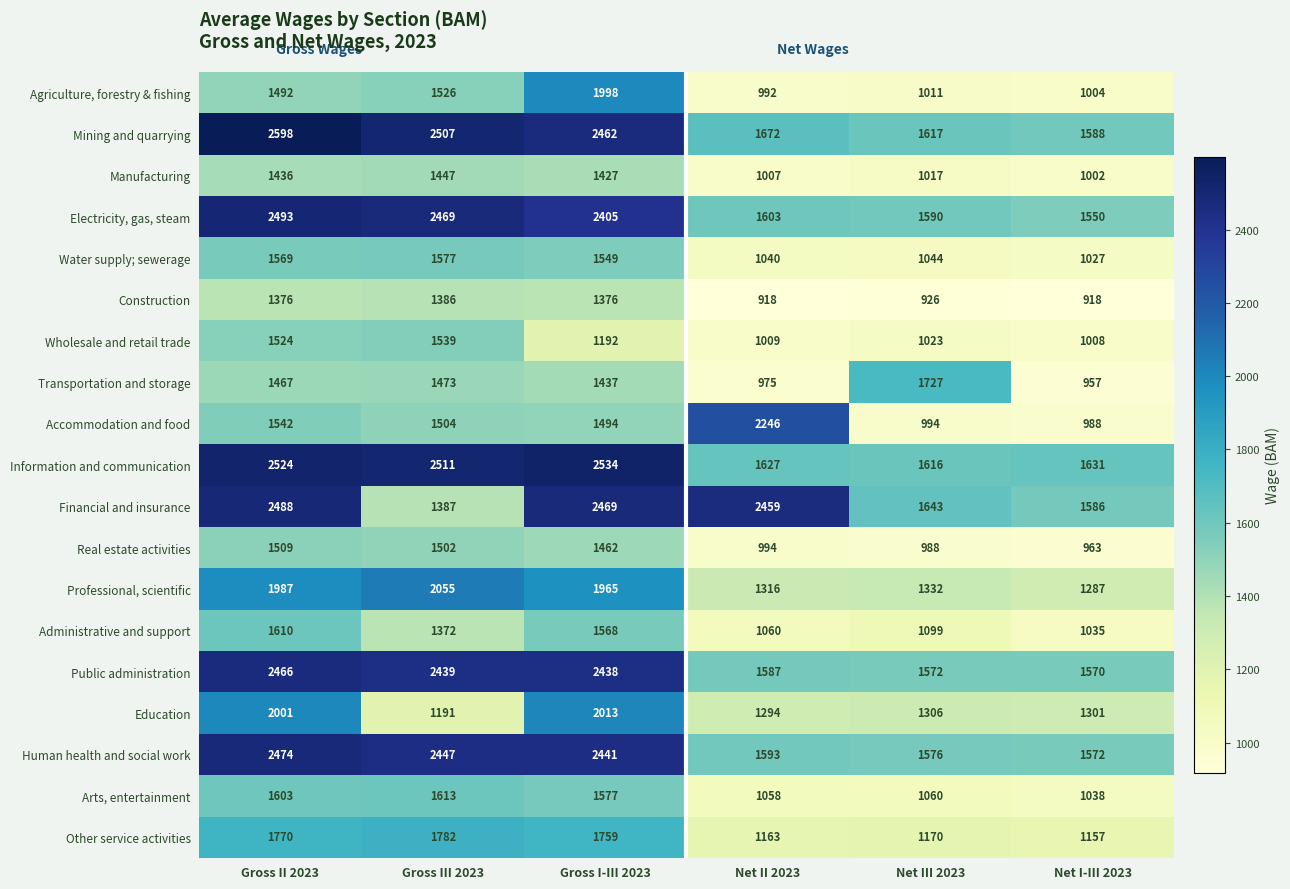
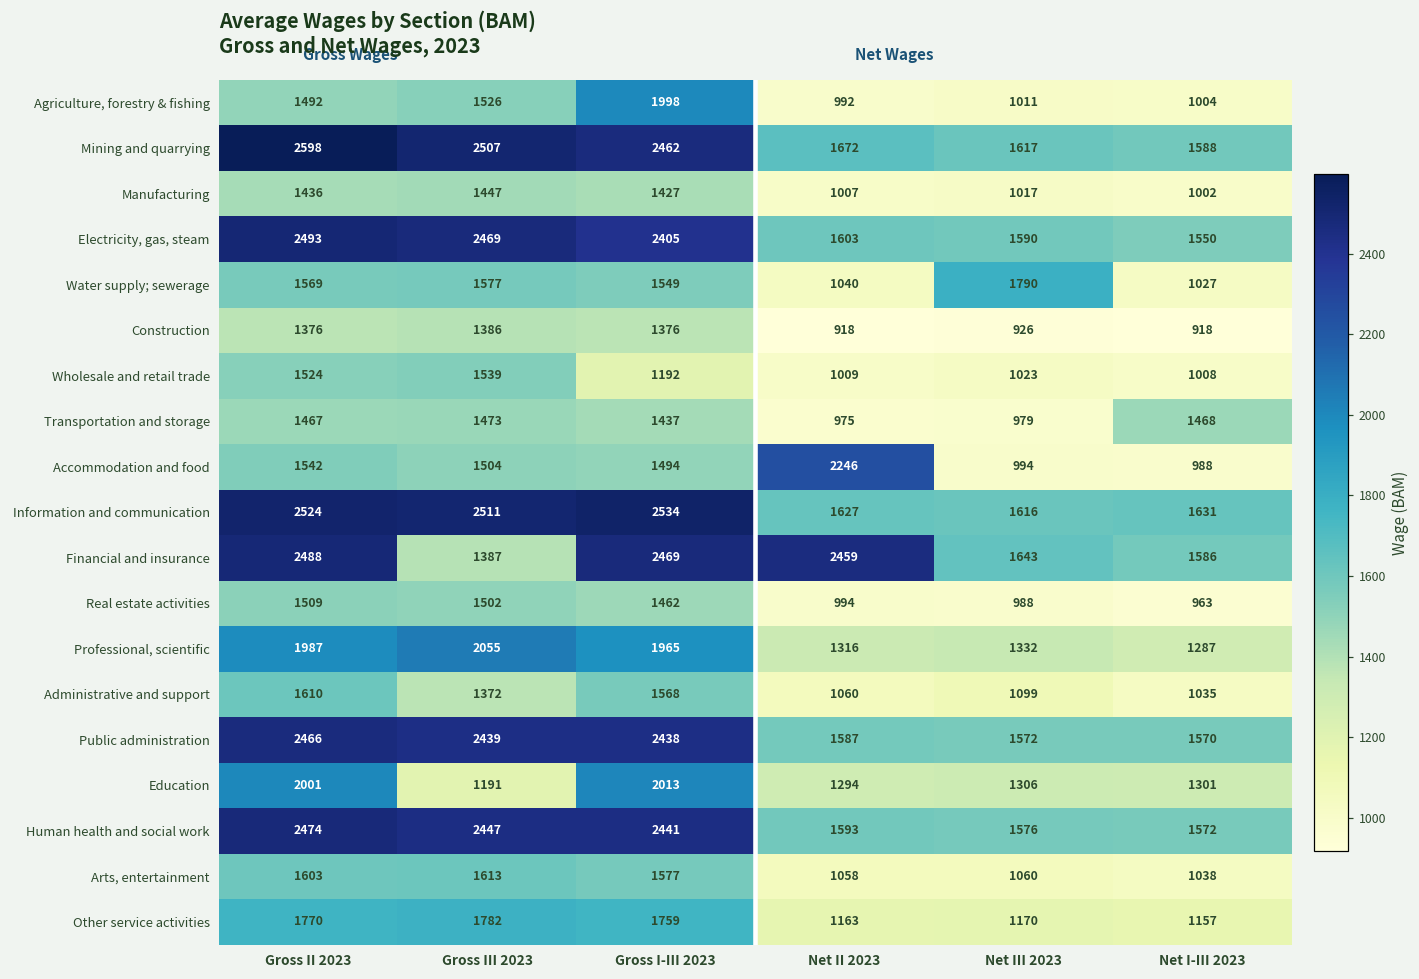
Water supply; sewerage, Net III 2023: 1044 -> 1790
Transportation and storage, Net III 2023: 1727 -> 979
Transportation and storage, Net I-III 2023: 957 -> 1468
